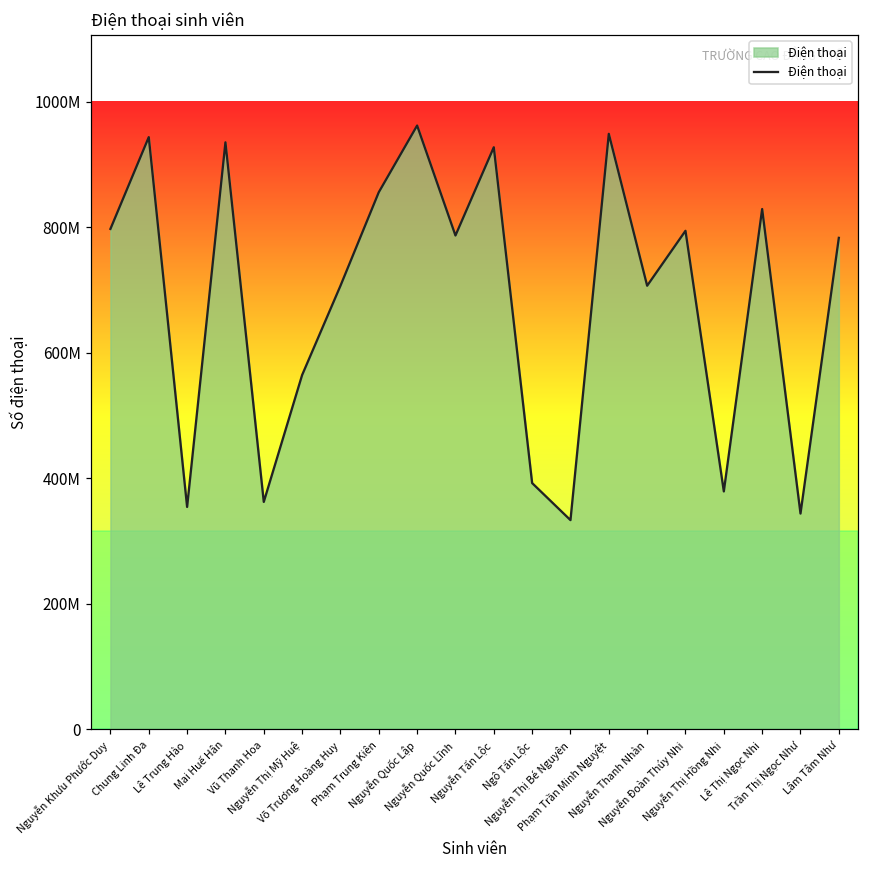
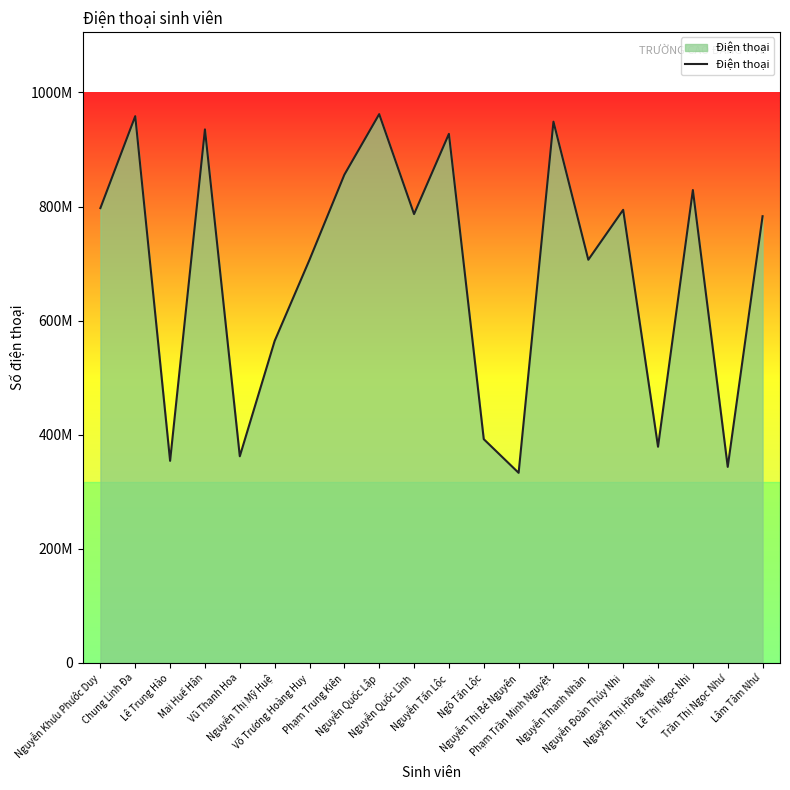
Chung Linh Đa: 940000000 -> 960000000
